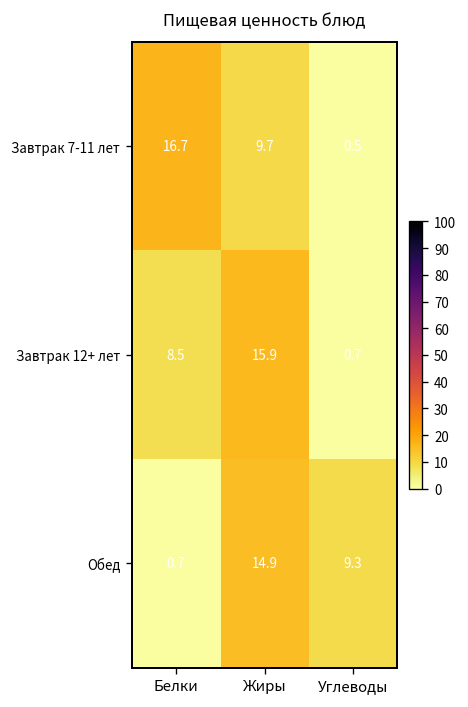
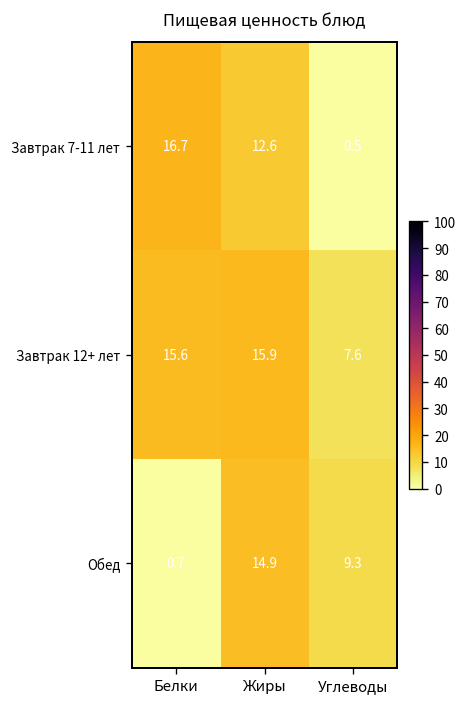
Завтрак 7-11 лет, Жиры: 9.7 -> 12.6
Завтрак 12+ лет, Белки: 8.5 -> 15.6
Завтрак 12+ лет, Углеводы: 0.7 -> 7.6
